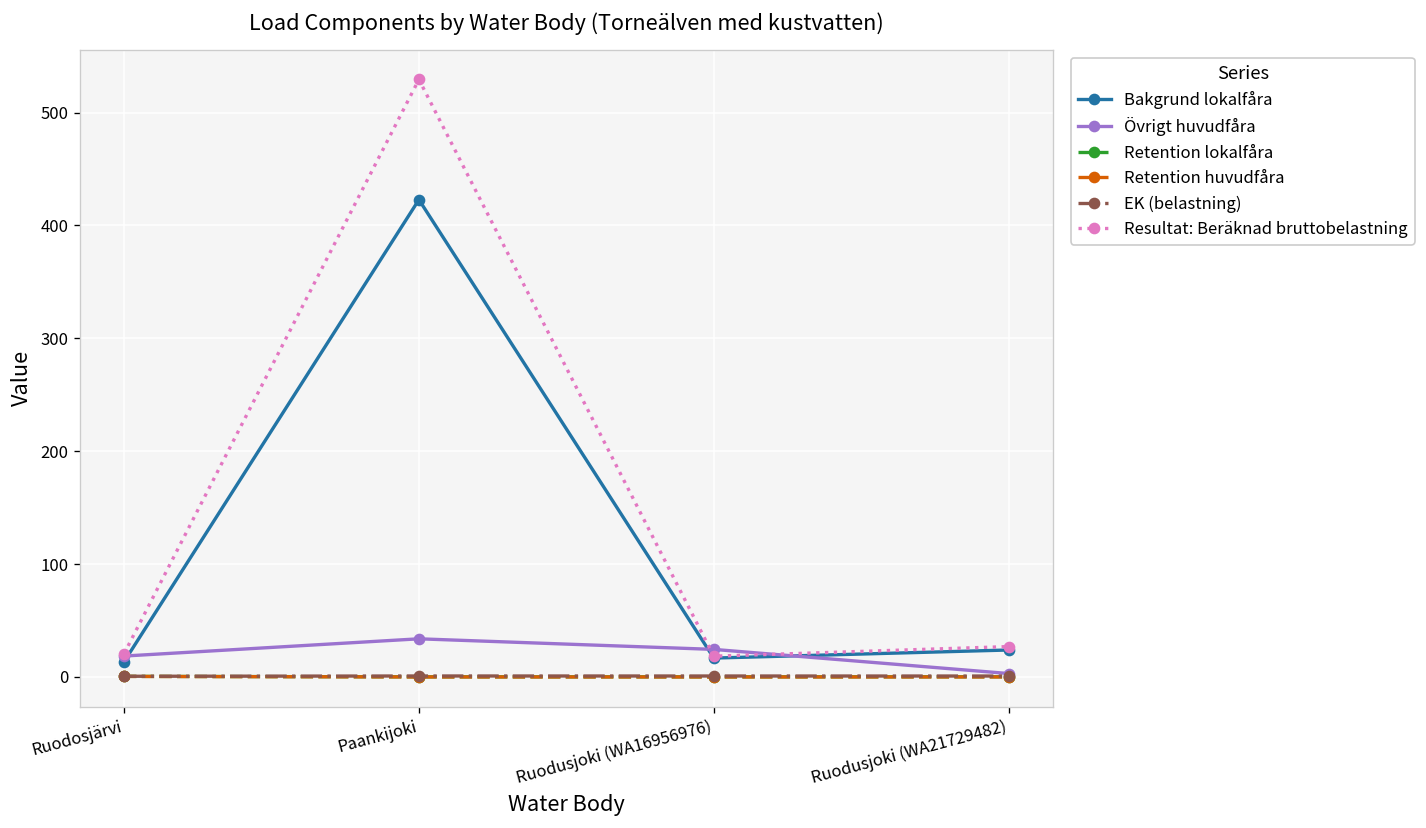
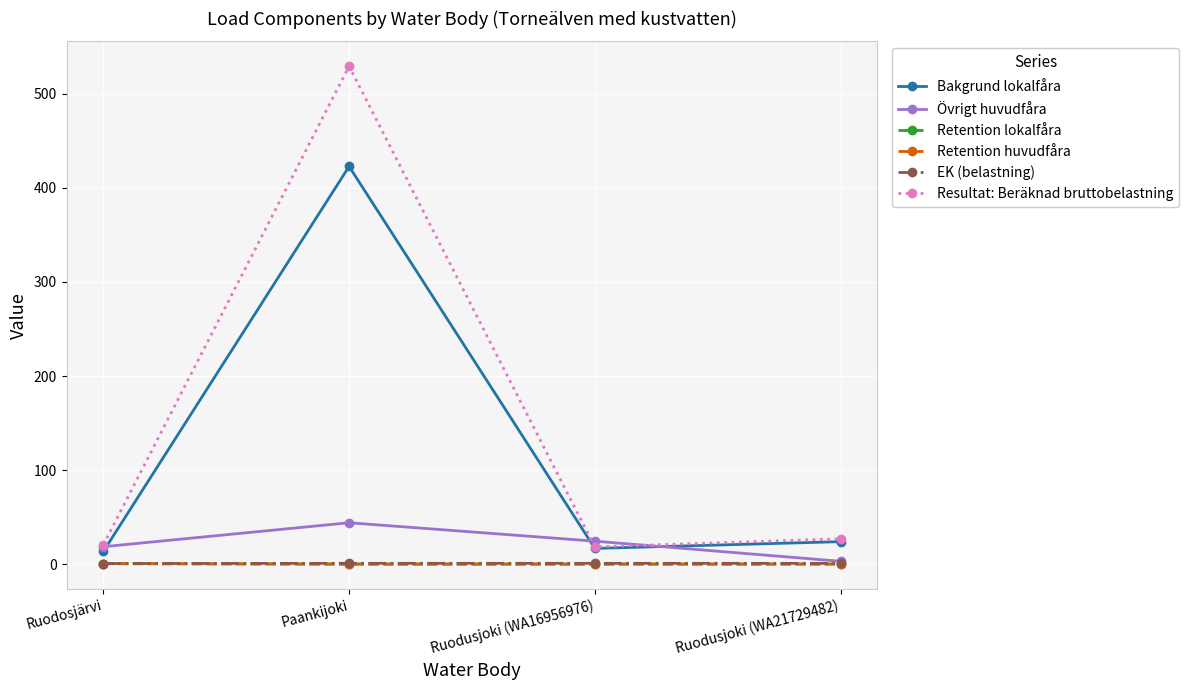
Övrigt huvudfåra, Paankijoki: 30 -> 40
